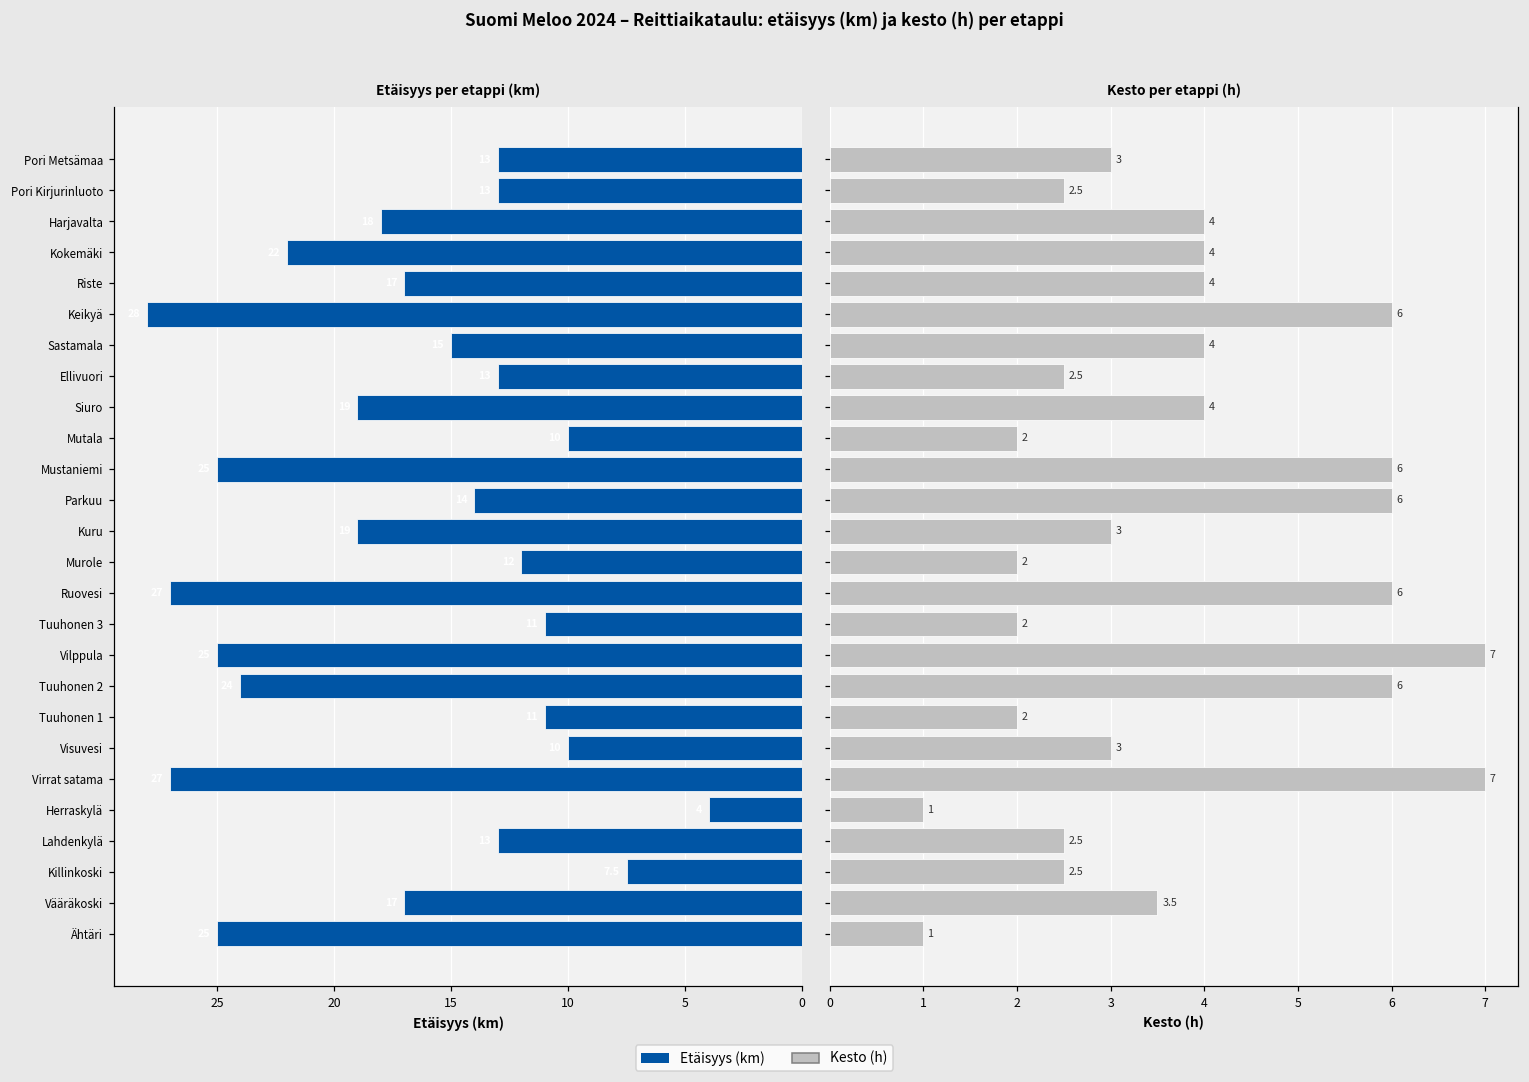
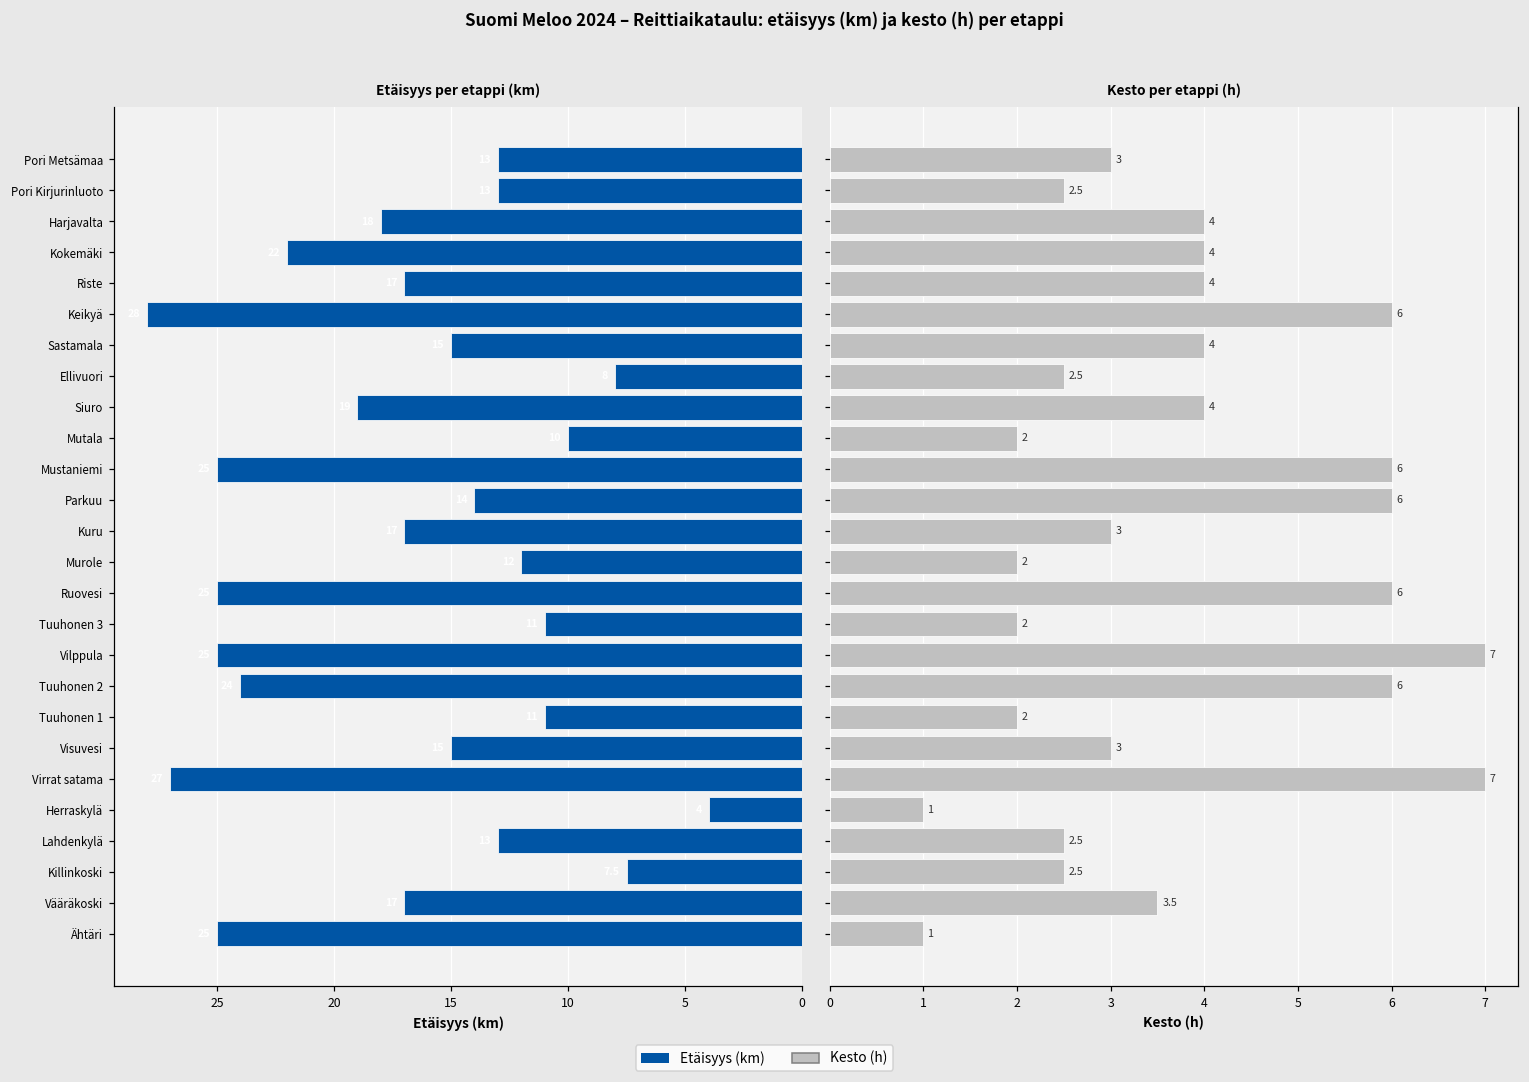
Etäisyys per etappi (km), Ellivuori: 13 -> 8
Etäisyys per etappi (km), Kuru: 19 -> 17
Etäisyys per etappi (km), Ruovesi: 27 -> 25
Etäisyys per etappi (km), Visuvesi: 10 -> 15
